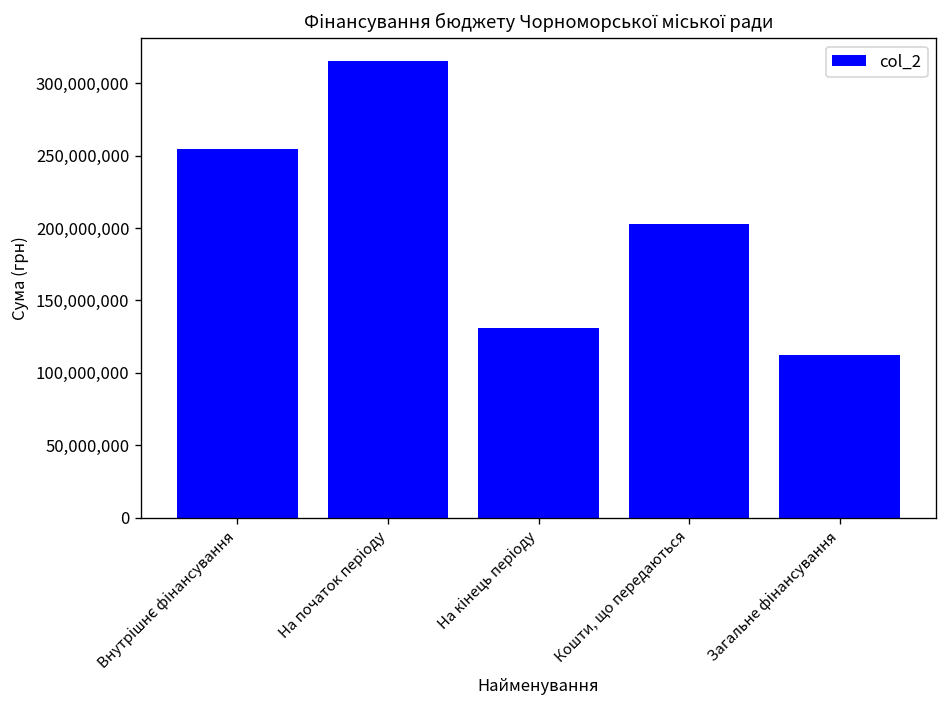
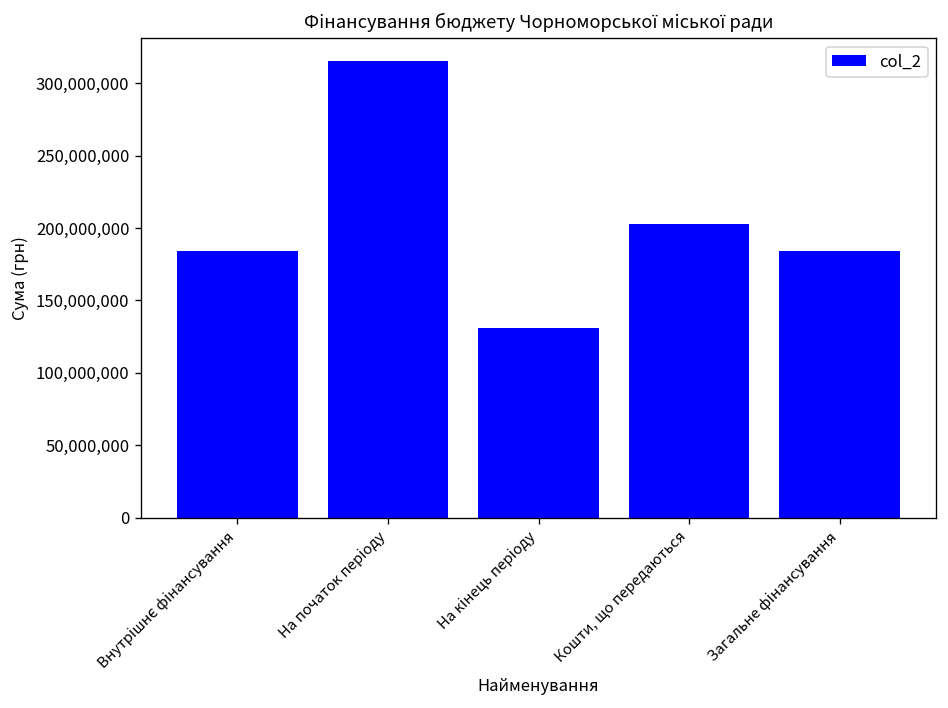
Внутрішнє фінансування: 255,000,000 -> 184,000,000
Загальне фінансування: 112,000,000 -> 184,000,000
